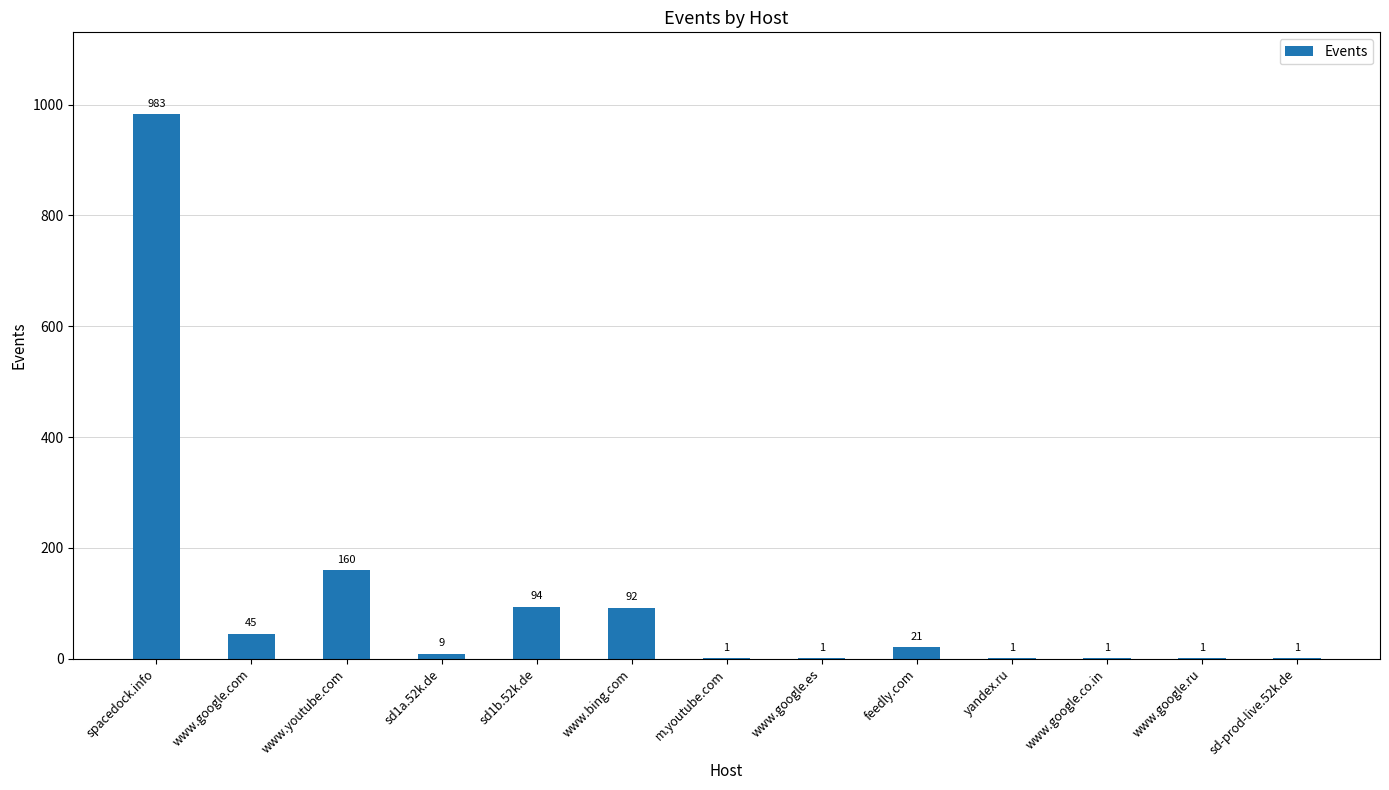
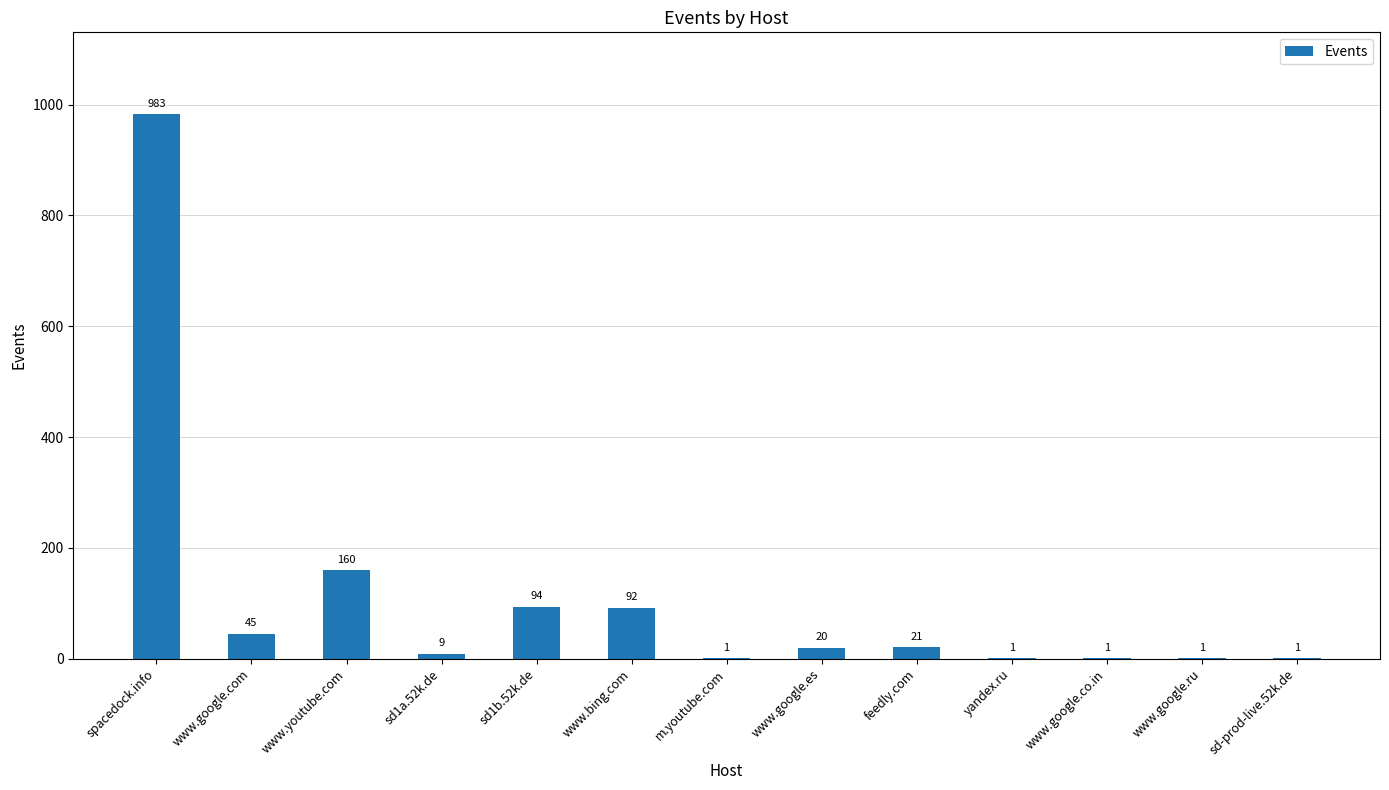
www.google.es: 1 -> 20
